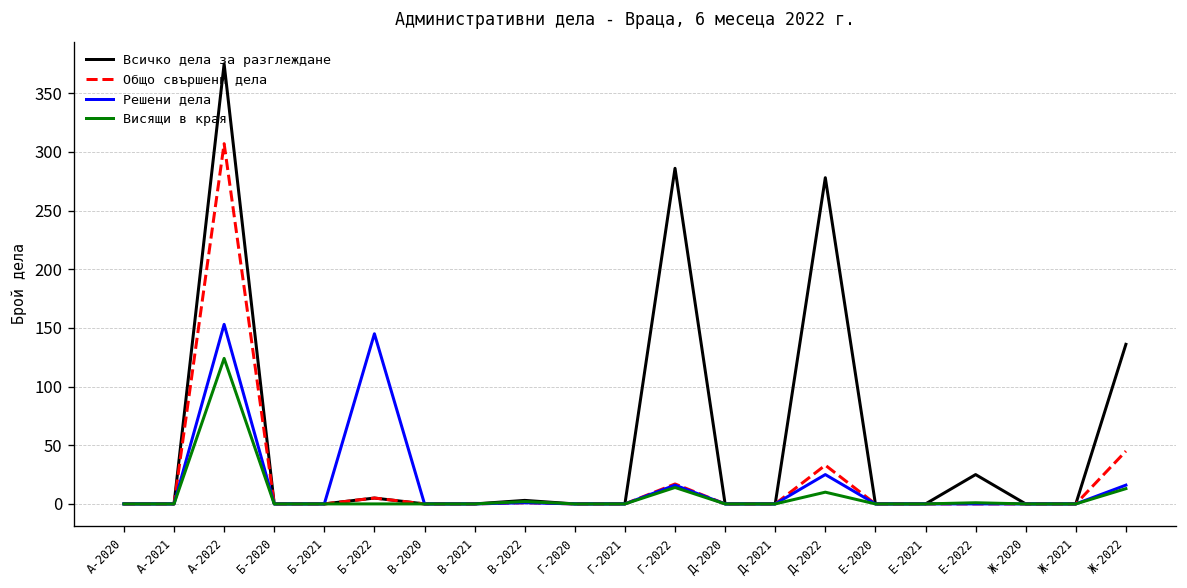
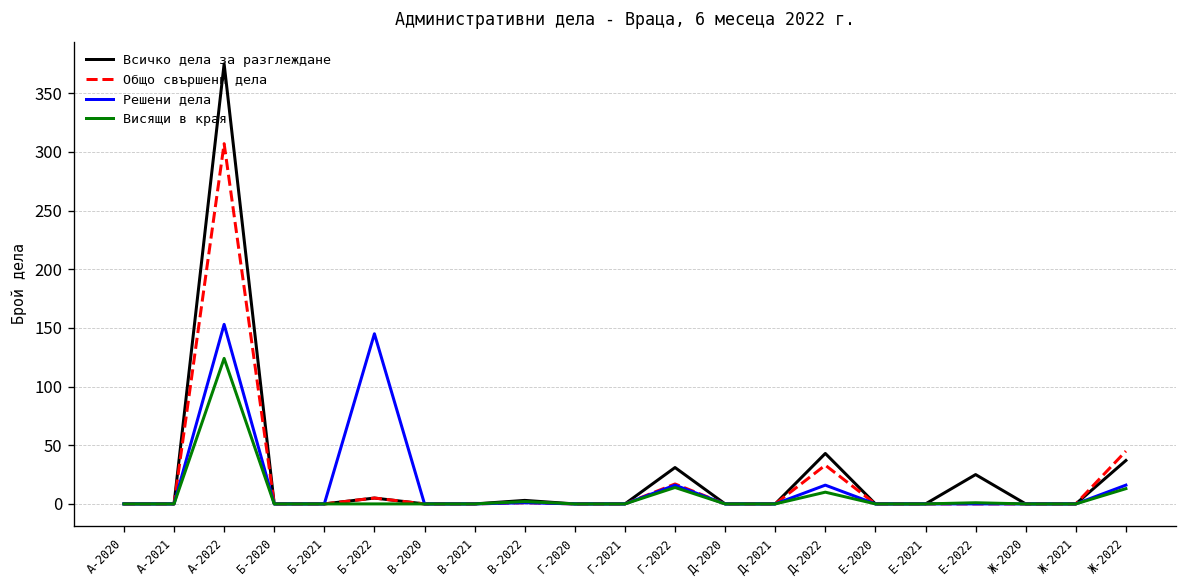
Всичко дела за разглеждане, Г-2022: 290 -> 30
Всичко дела за разглеждане, Д-2022: 280 -> 40
Решени дела, Д-2022: 30 -> 20
Всичко дела за разглеждане, Ж-2022: 140 -> 40
